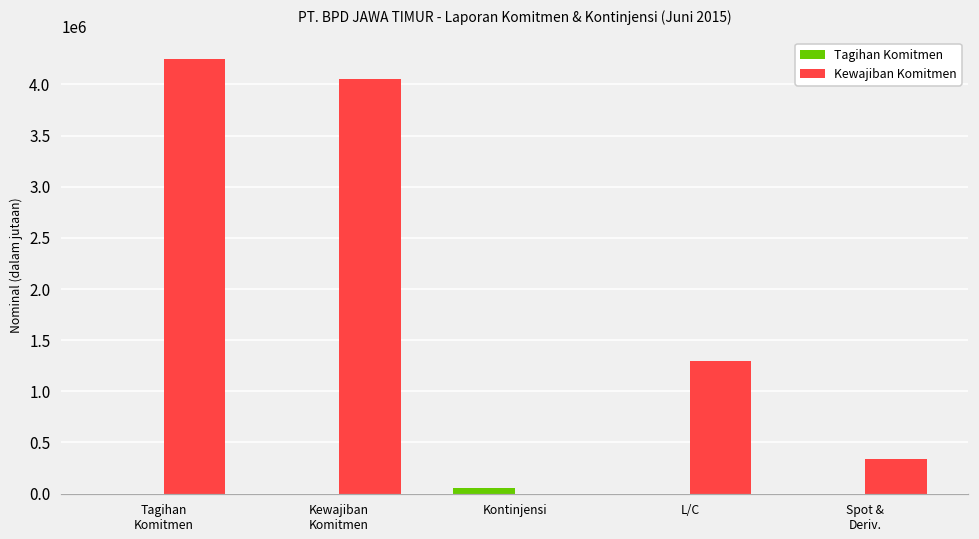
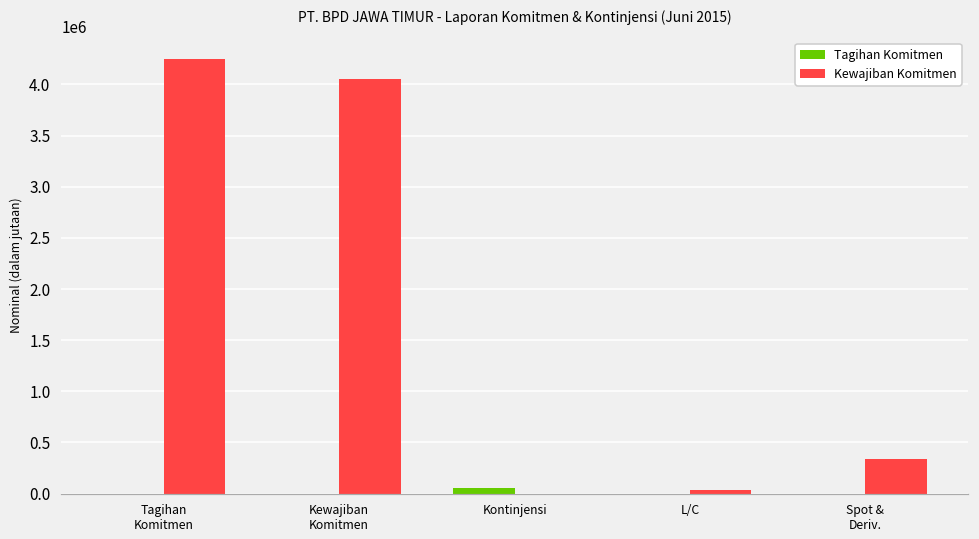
Kewajiban Komitmen, L/C: 1300000 -> 0
